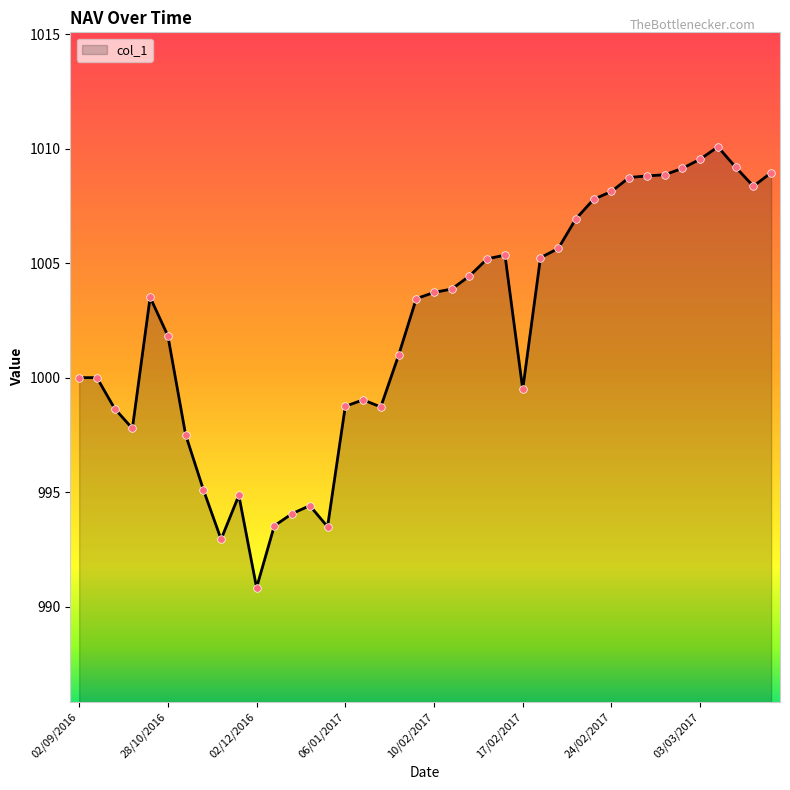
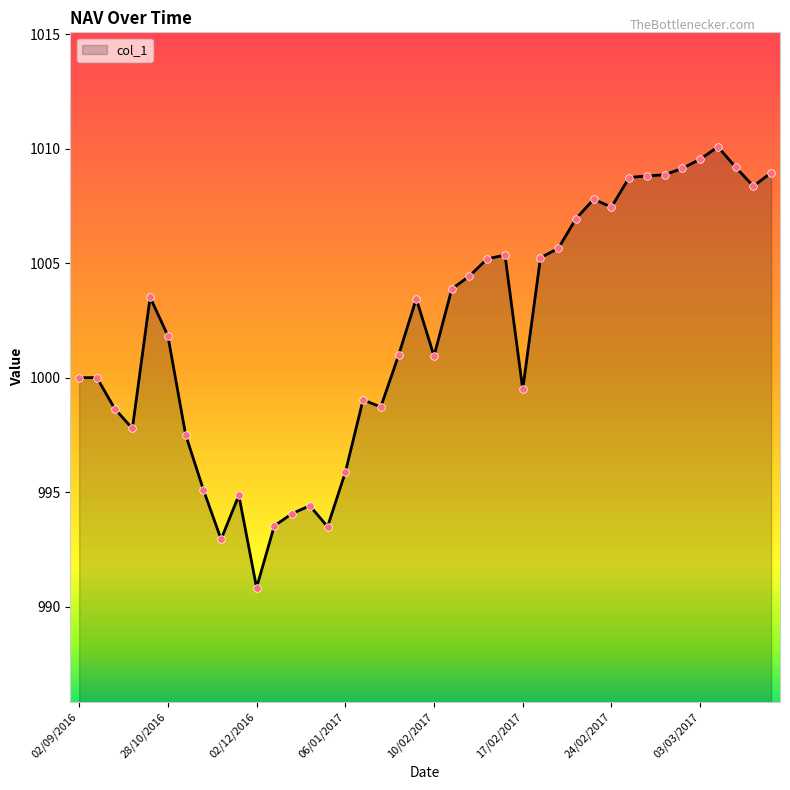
06/01/2017: 998.8 -> 995.9
10/02/2017: 1003.7 -> 1000.9
24/02/2017: 1008.1 -> 1007.5
